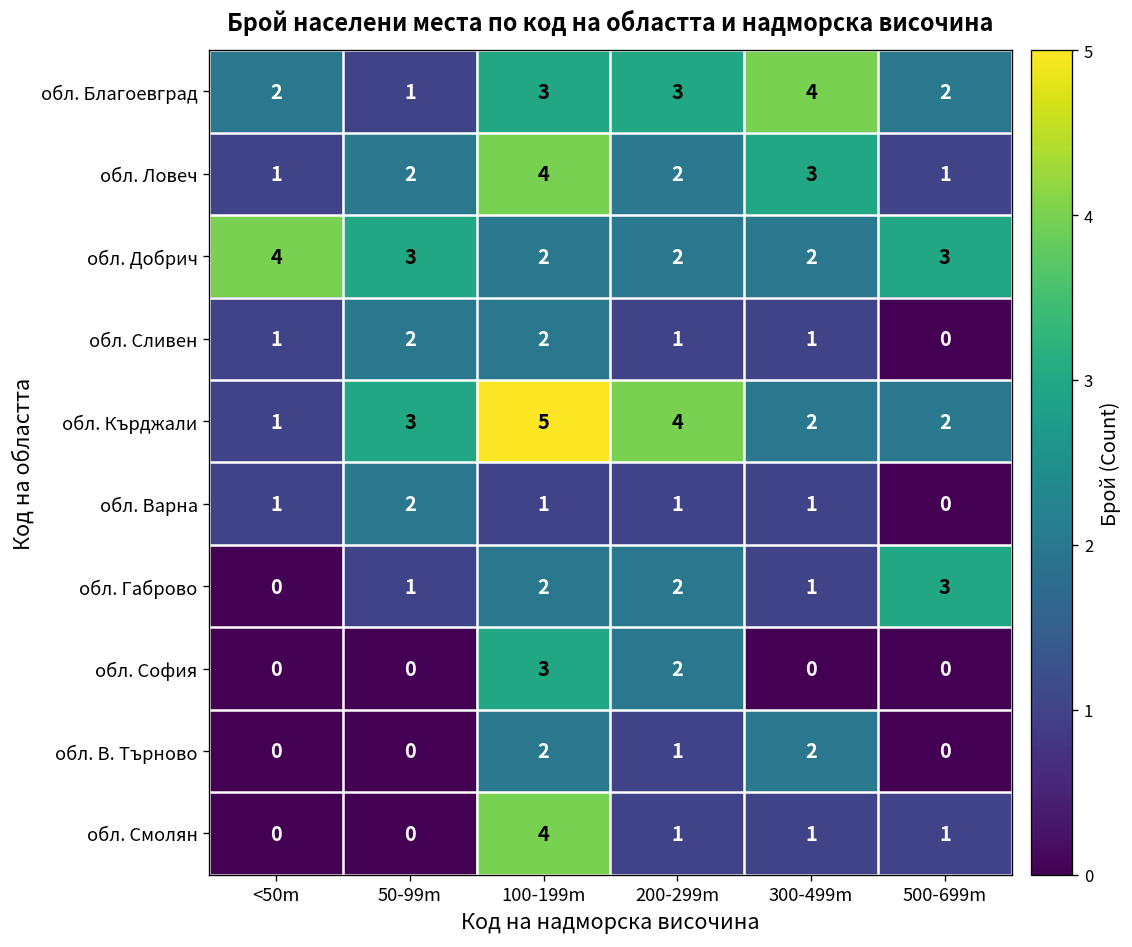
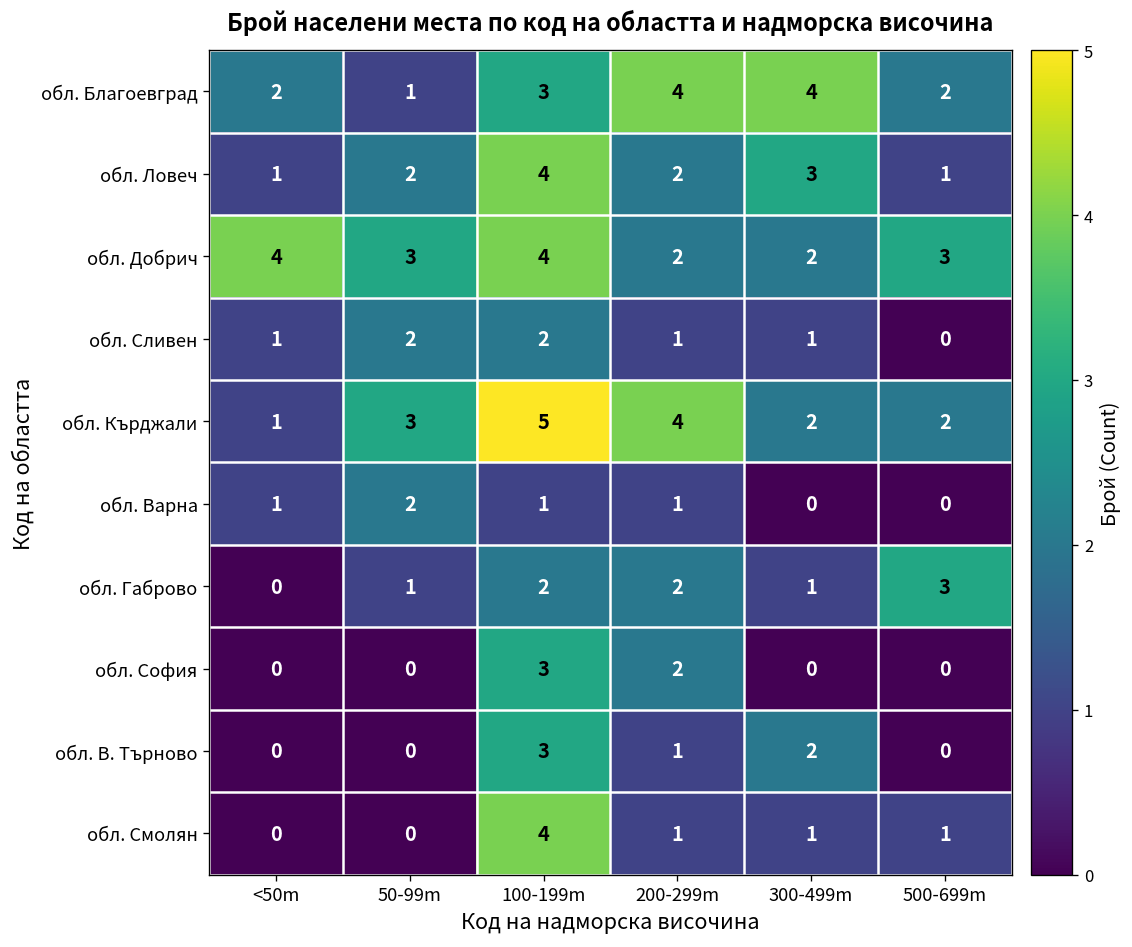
обл. Благоевград, 200-299m: 3 -> 4
обл. Добрич, 100-199m: 2 -> 4
обл. Варна, 300-499m: 1 -> 0
обл. В. Търново, 100-199m: 2 -> 3
